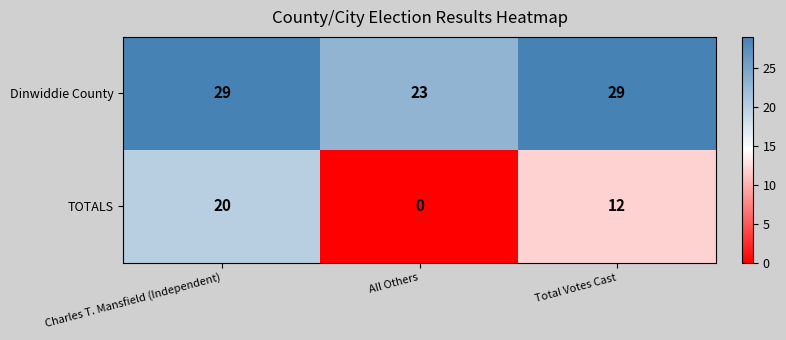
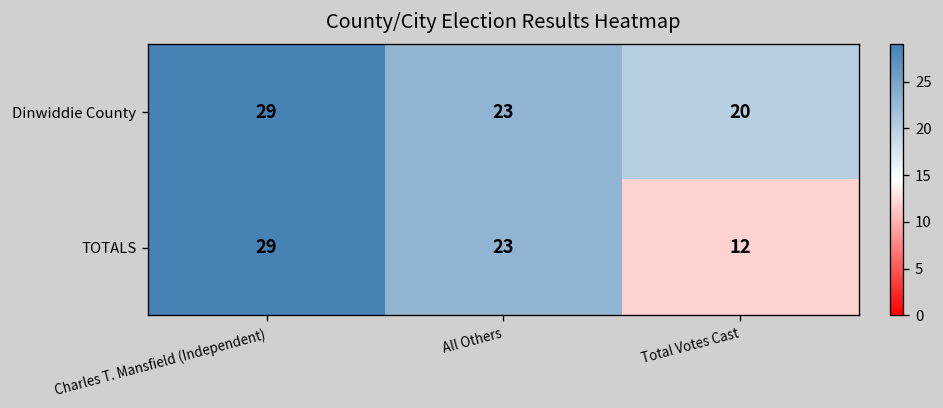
Dinwiddie County, Total Votes Cast: 29 -> 20
TOTALS, Charles T. Mansfield (Independent): 20 -> 29
TOTALS, All Others: 0 -> 23
